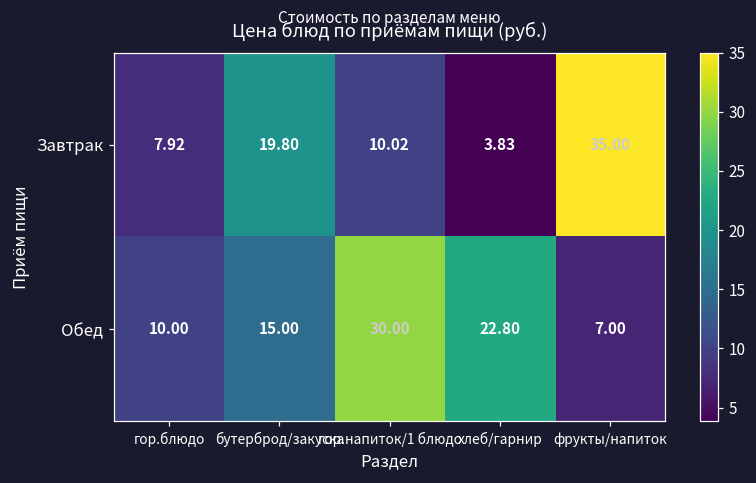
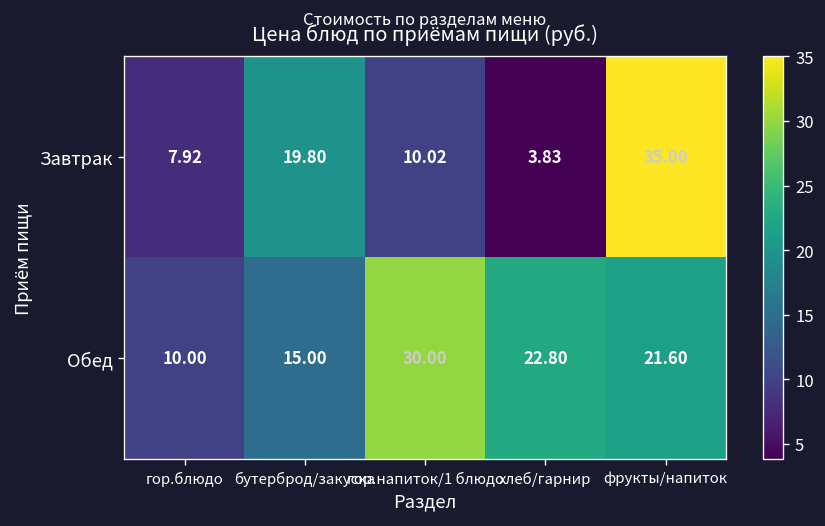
Обед, фрукты/напиток: 7.00 -> 21.60
